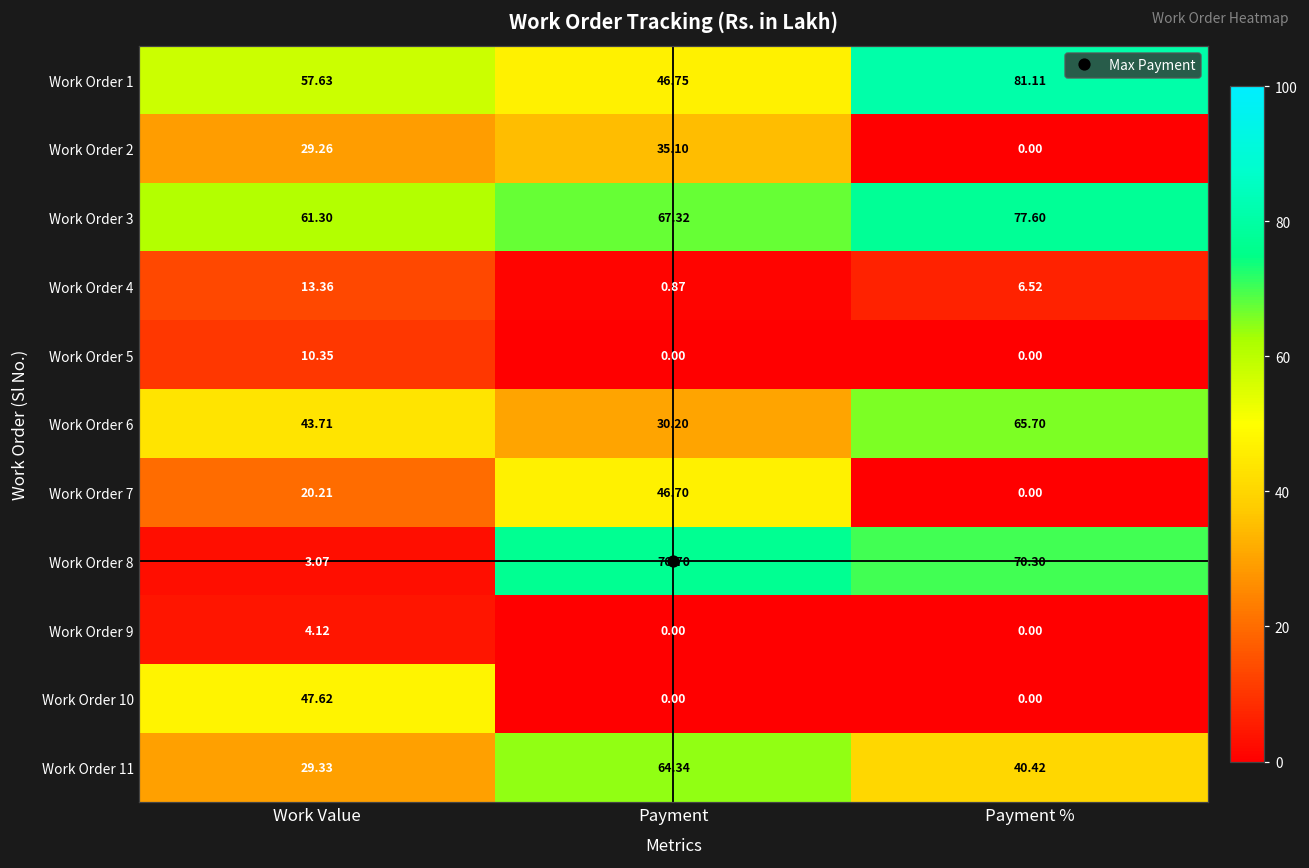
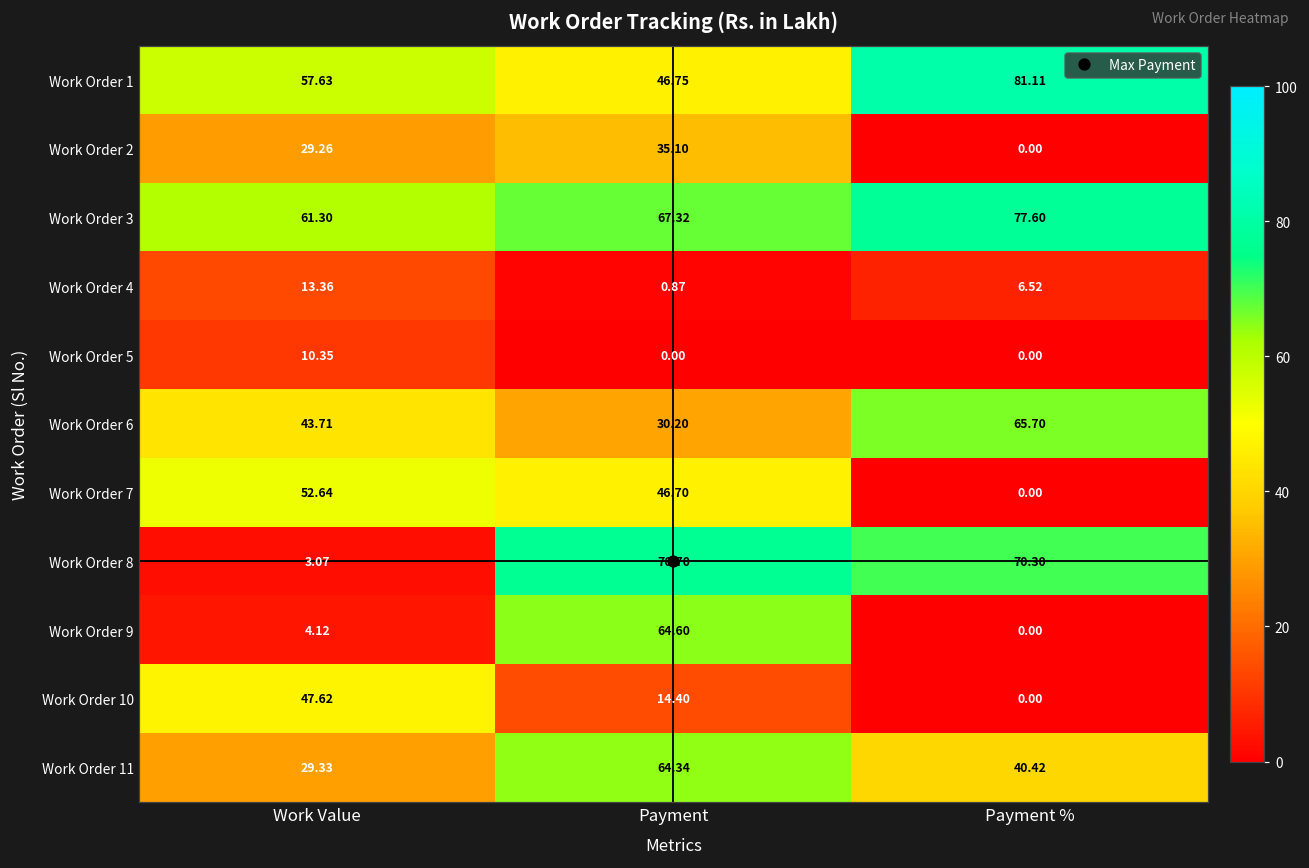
Work Order 7, Work Value: 20.21 -> 52.64
Work Order 9, Payment: 0.00 -> 64.60
Work Order 10, Payment: 0.00 -> 14.40
